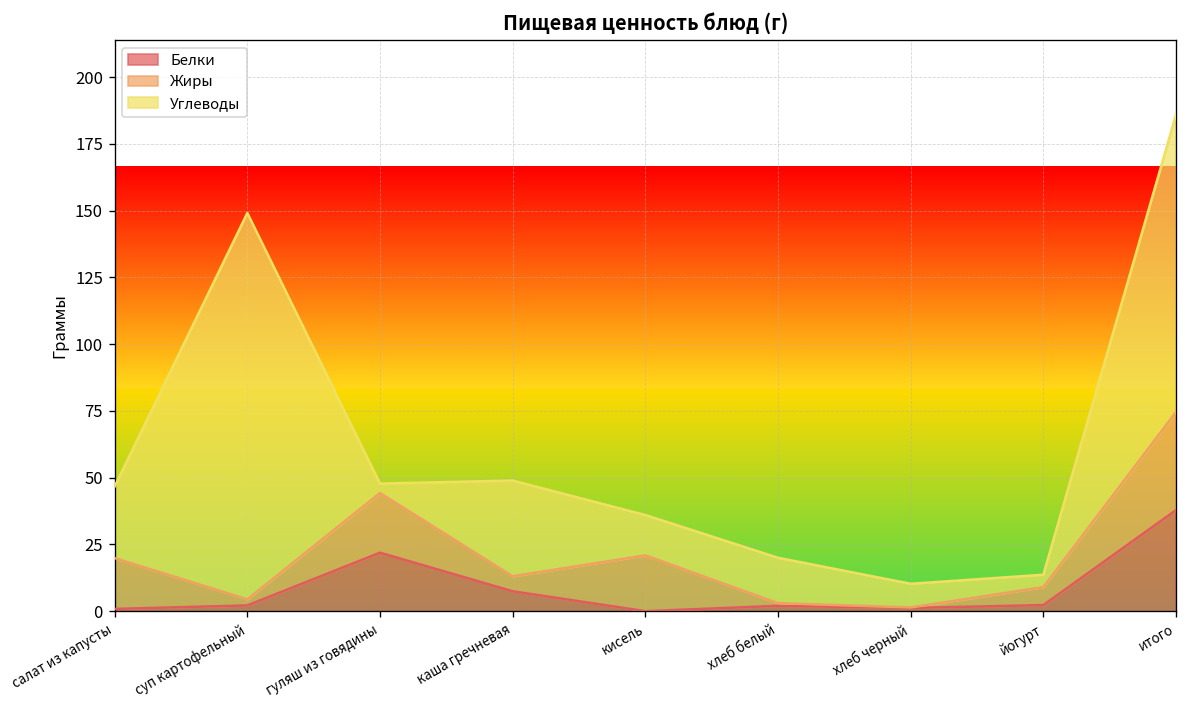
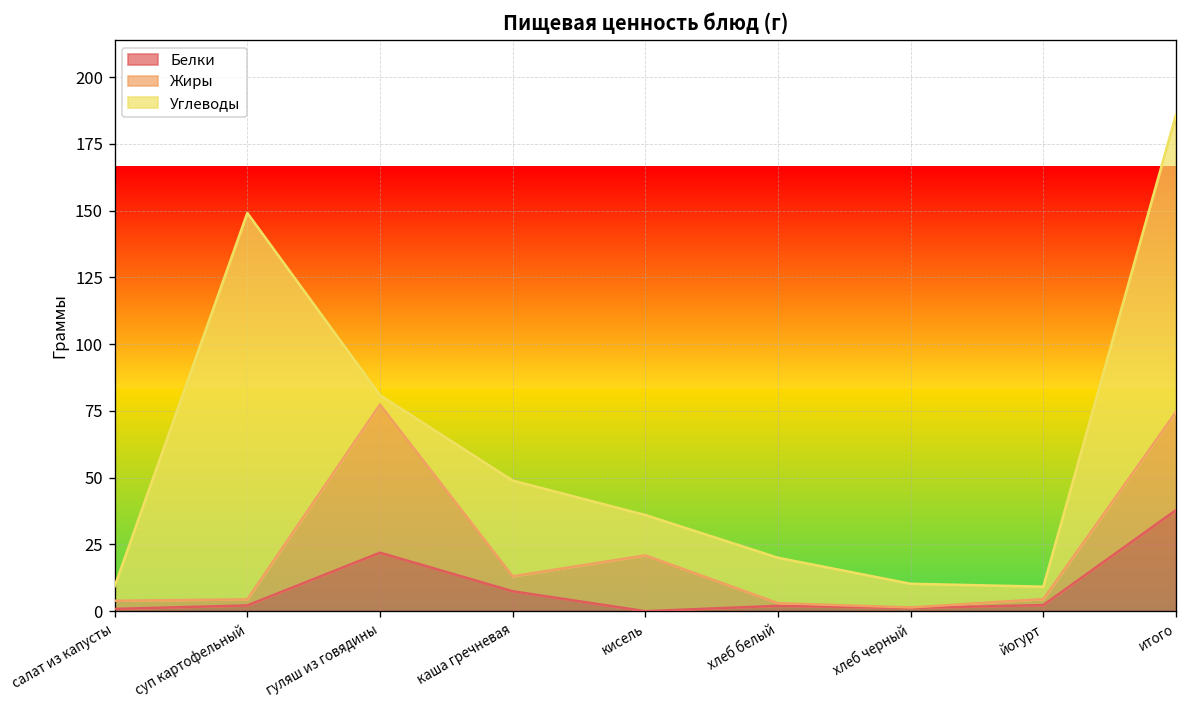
Жиры, салат из капусты: 19 -> 3
Углеводы, салат из капусты: 27 -> 5
Жиры, гуляш из говядины: 22 -> 55
Жиры, йогурт: 7 -> 2
